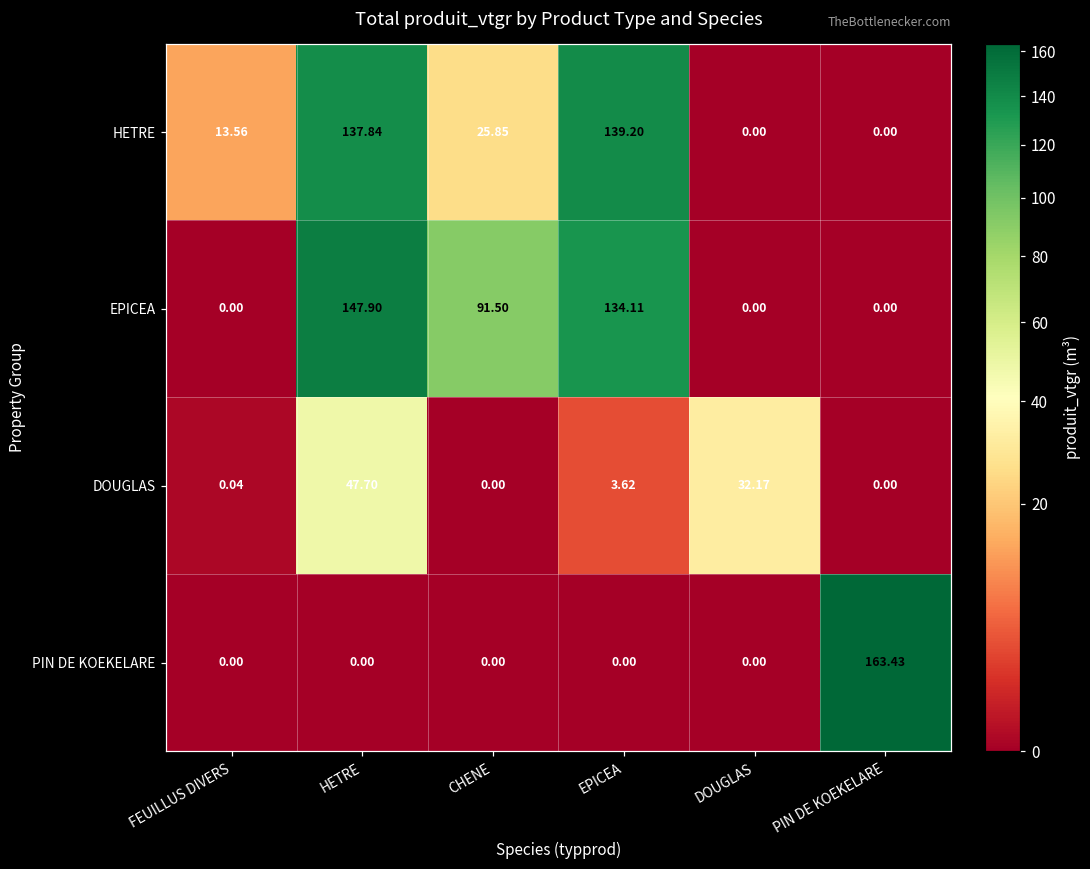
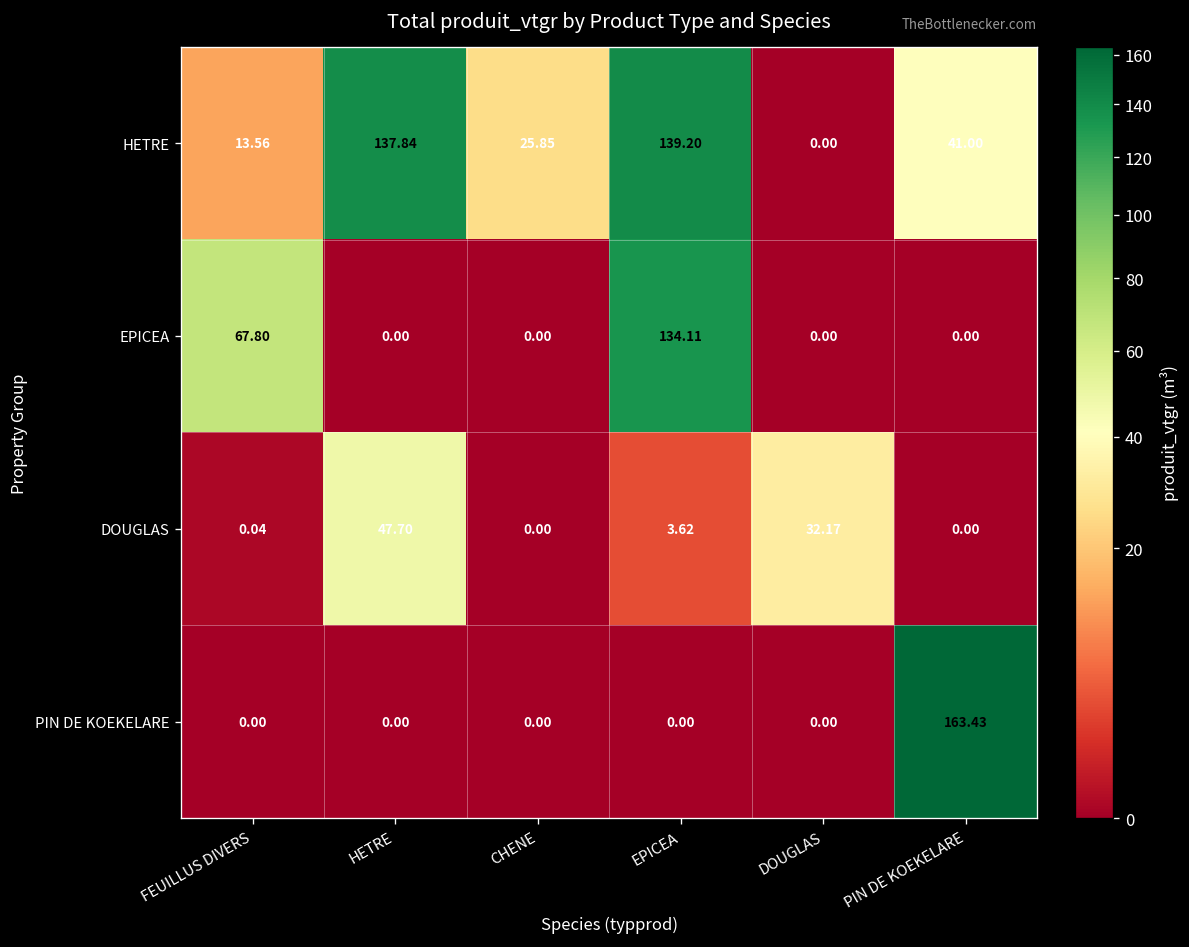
HETRE, PIN DE KOEKELARE: 0.00 -> 41.00
EPICEA, FEUILLUS DIVERS: 0.00 -> 67.80
EPICEA, HETRE: 147.90 -> 0.00
EPICEA, CHENE: 91.50 -> 0.00
